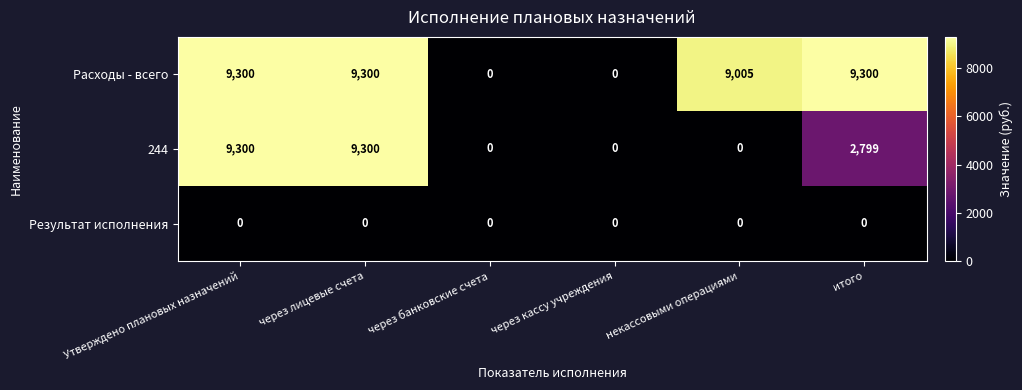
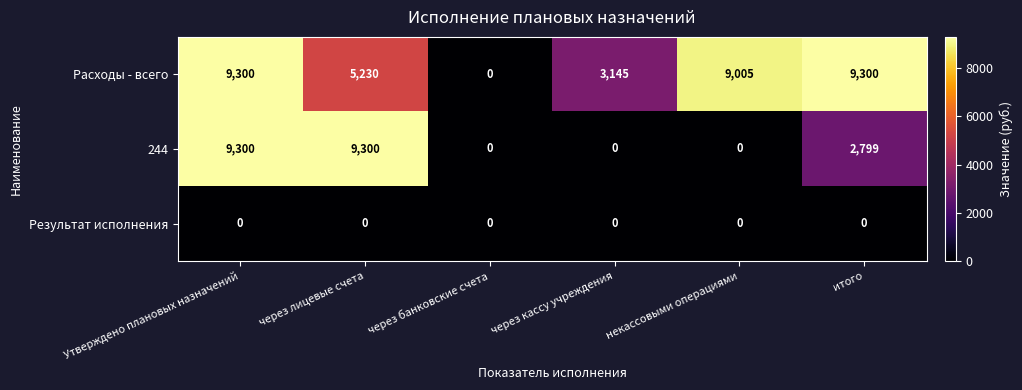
Расходы - всего, через лицевые счета: 9,300 -> 5,230
Расходы - всего, через кассу учреждения: 0 -> 3,145
